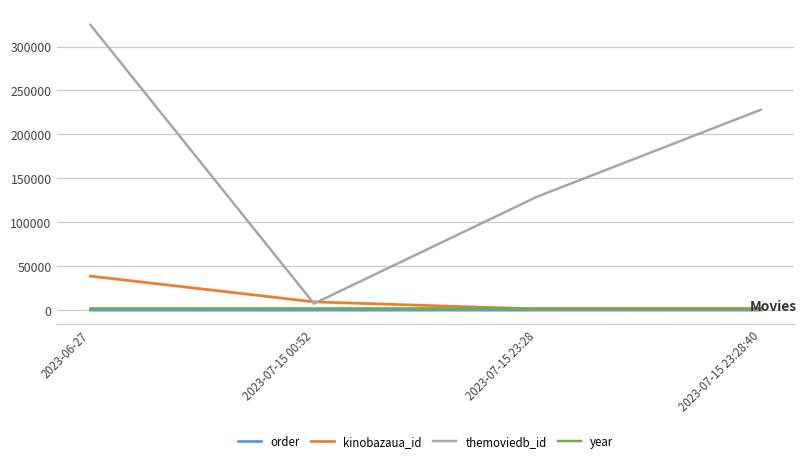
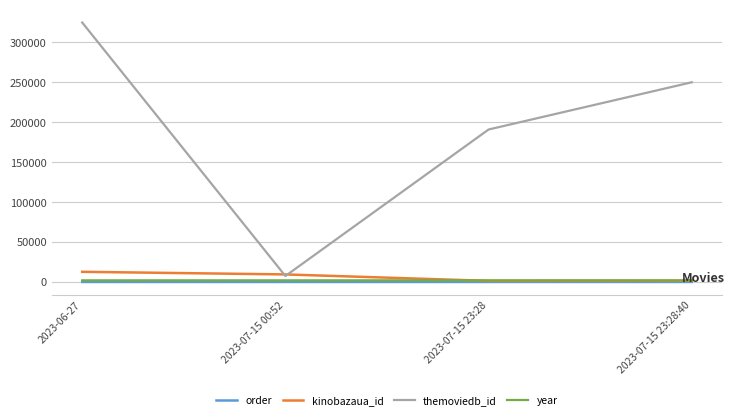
kinobazaua_id, 2023-06-27: 40000 -> 10000
themoviedb_id, 2023-07-15 23:28: 130000 -> 190000
themoviedb_id, 2023-07-15 23:28:40: 230000 -> 250000
